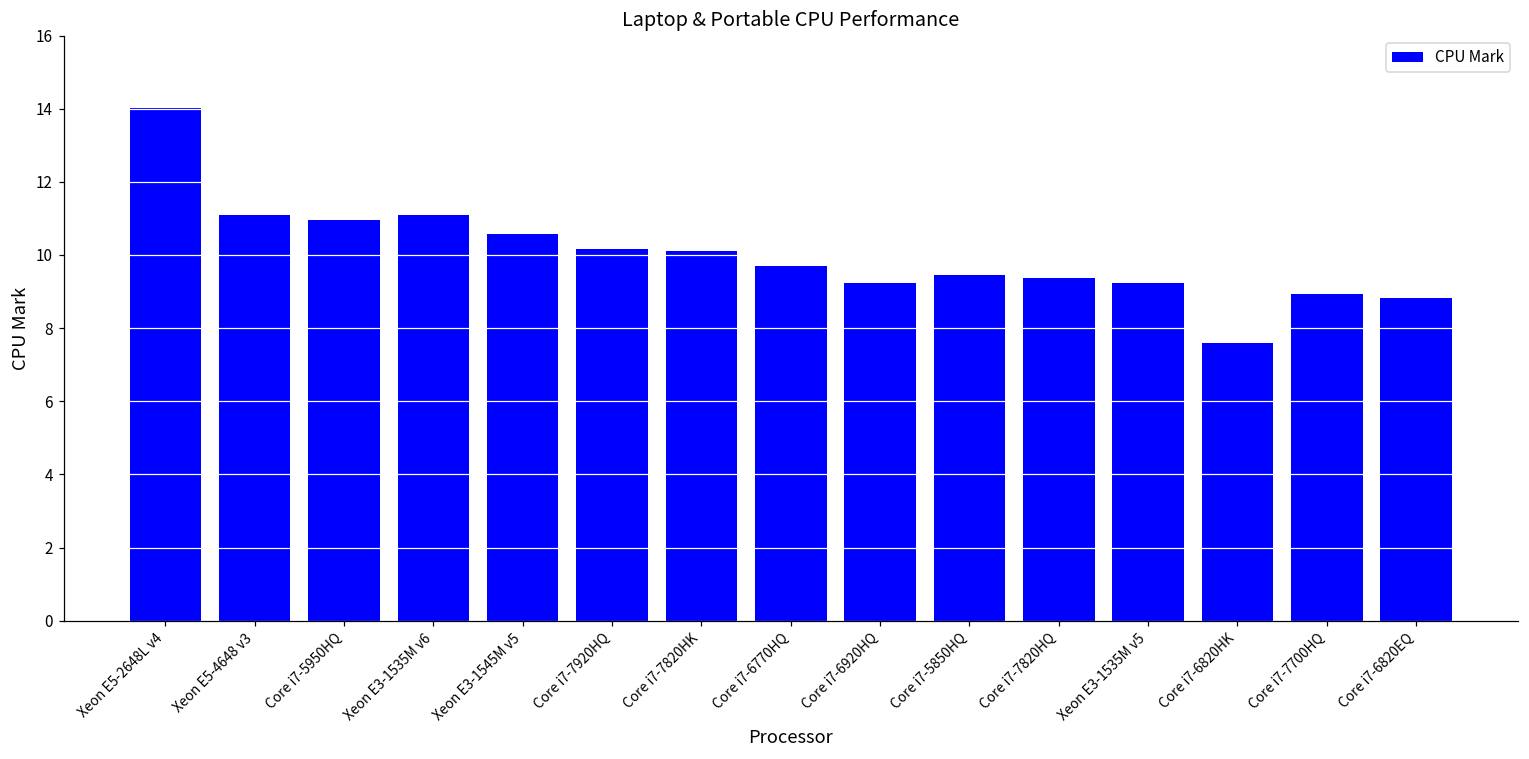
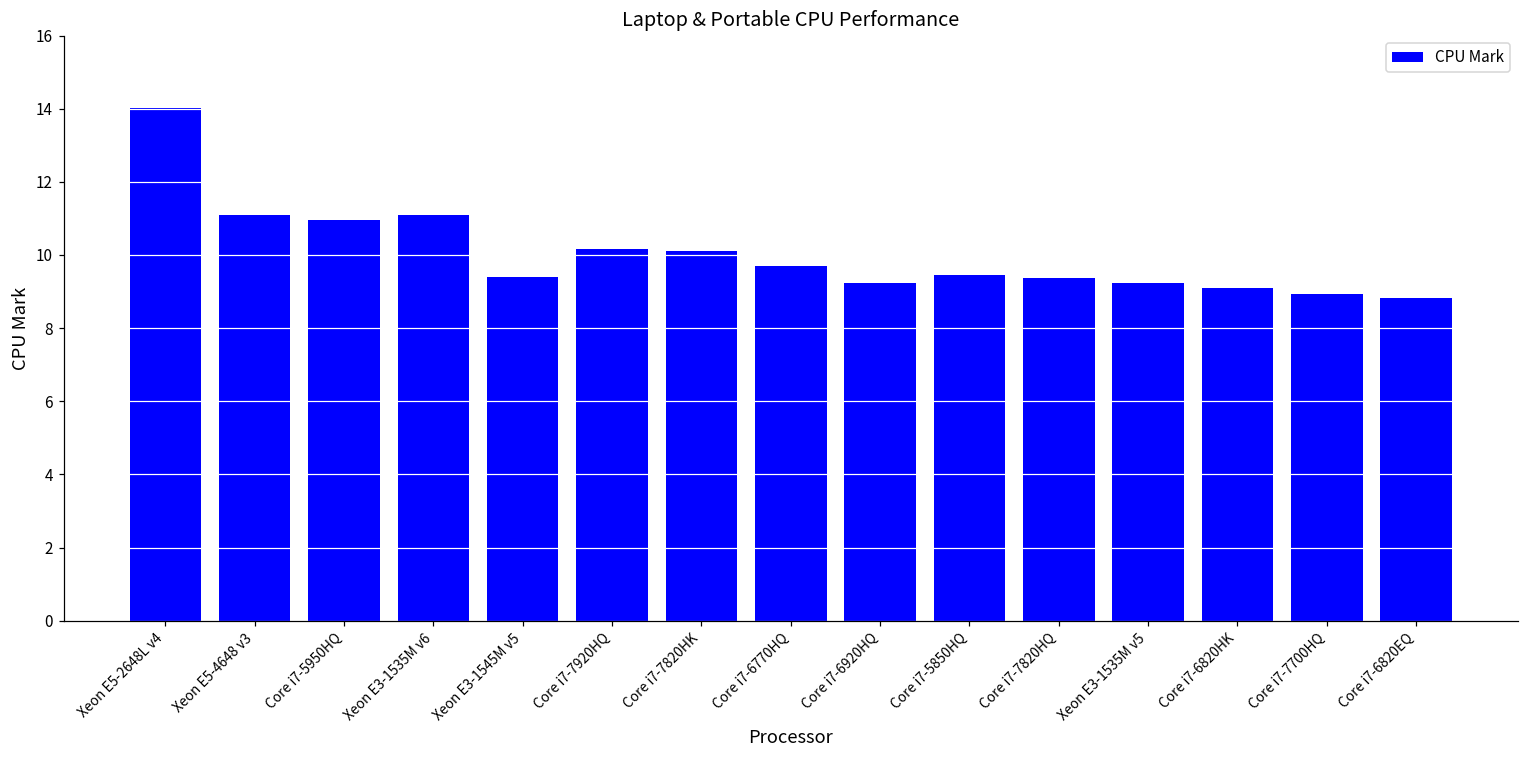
Xeon E3-1545M v5: 10.6 -> 9.4
Core i7-6820HK: 7.6 -> 9.1
